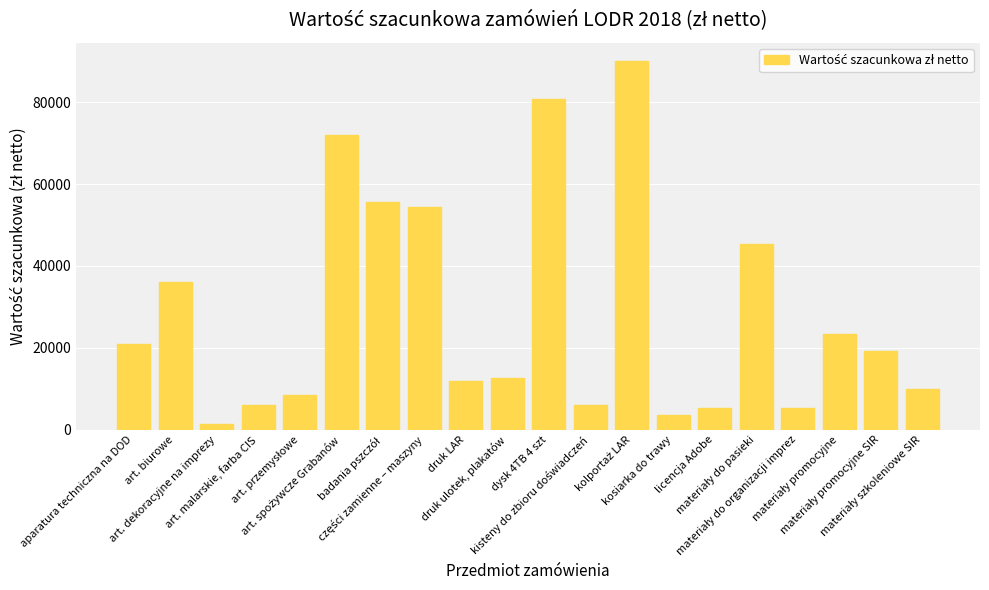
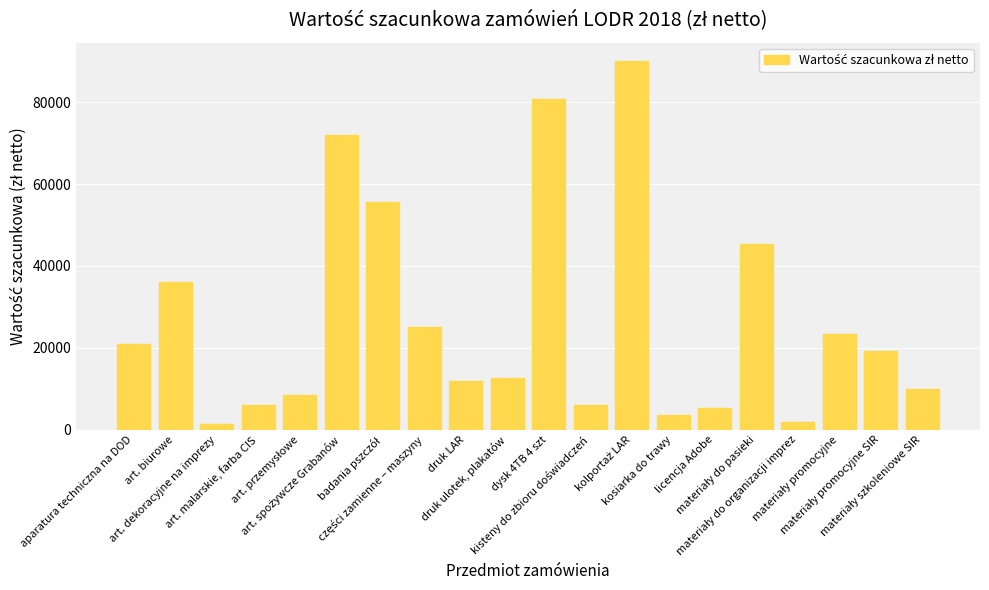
części zamienne – maszyny: 54000 -> 25000
materiały do organizacji imprez: 5000 -> 2000
